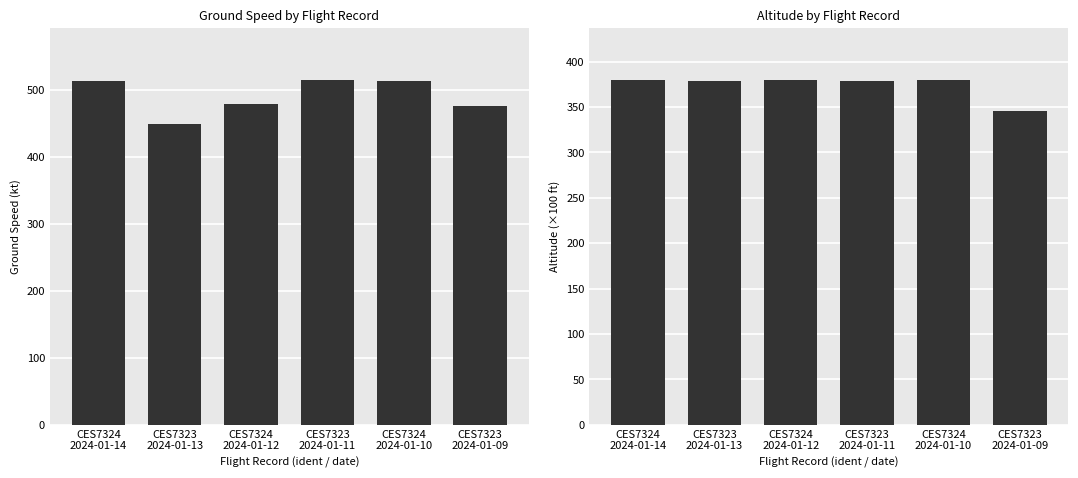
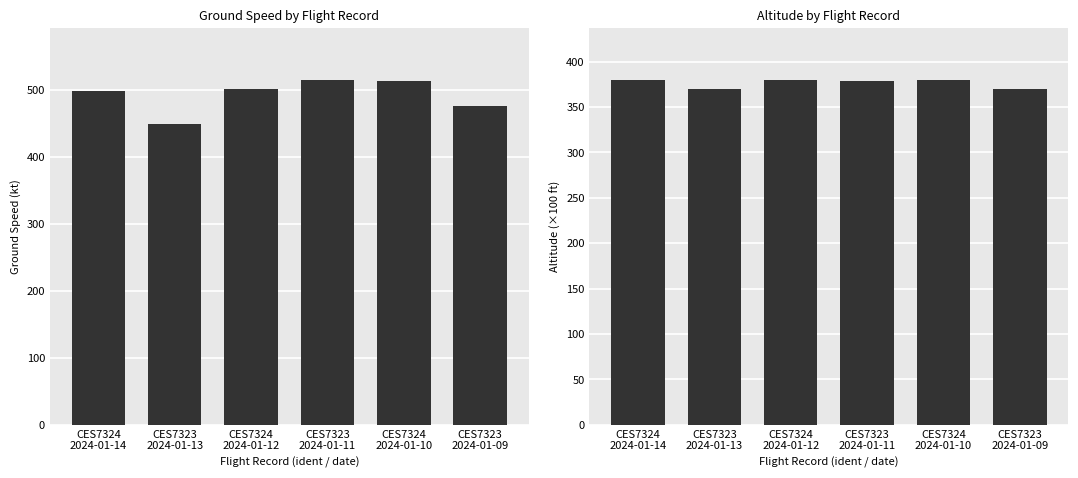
Ground Speed by Flight Record, CES7324 2024-01-14: 510 -> 500
Ground Speed by Flight Record, CES7324 2024-01-12: 480 -> 500
Altitude by Flight Record, CES7323 2024-01-13: 380 -> 370
Altitude by Flight Record, CES7323 2024-01-09: 350 -> 370
